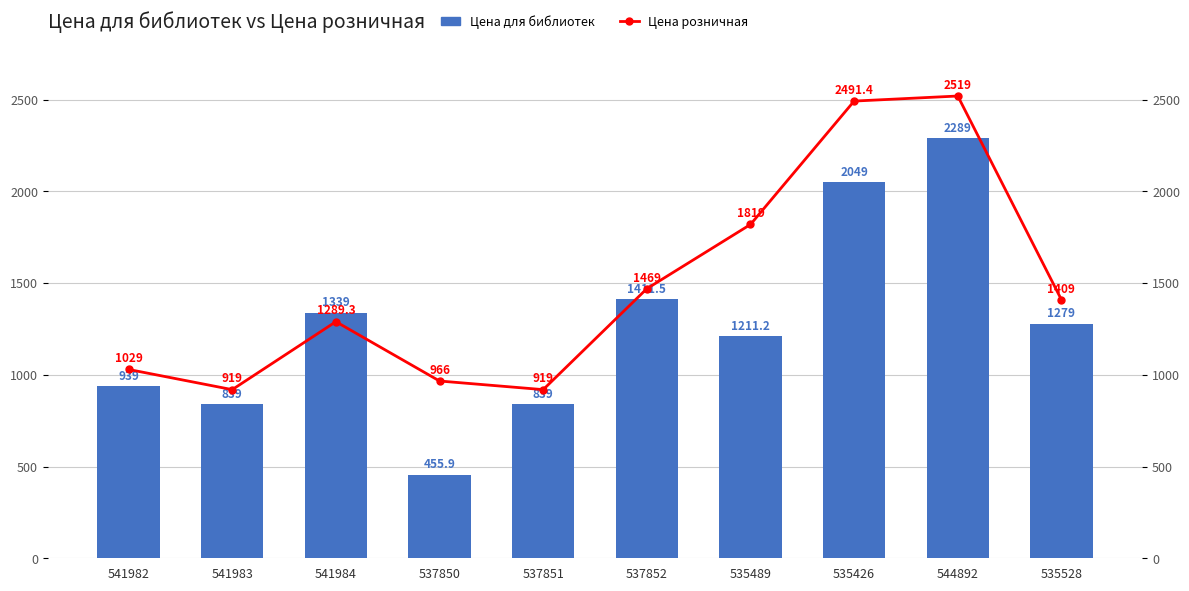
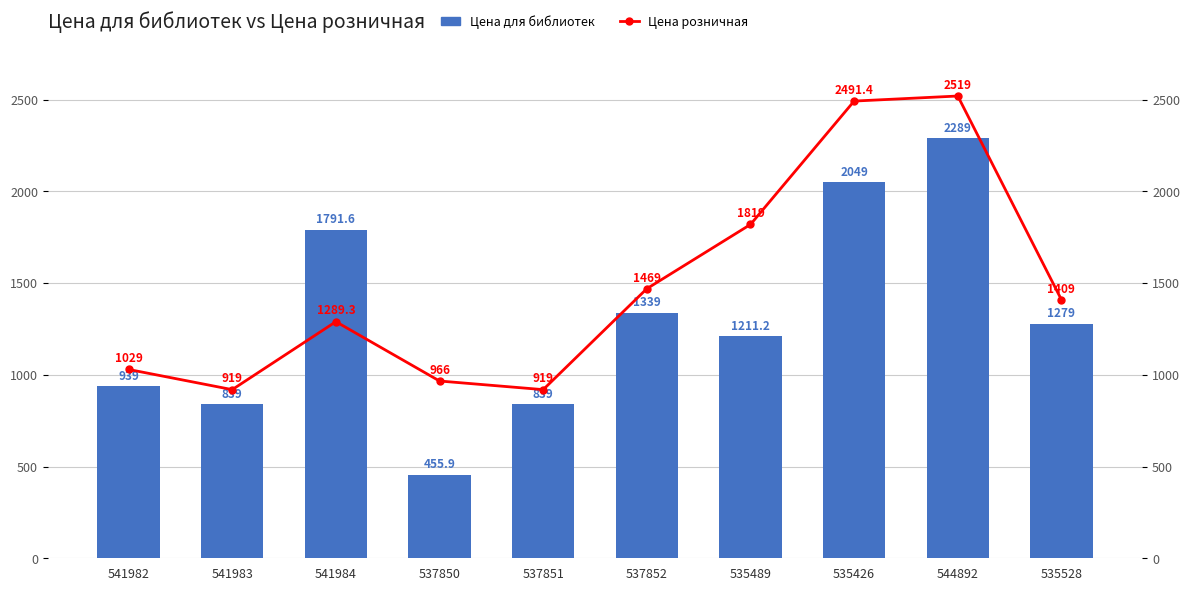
Цена для библиотек, 541984: 1339 -> 1791.6
Цена для библиотек, 537852: 1411.5 -> 1339
